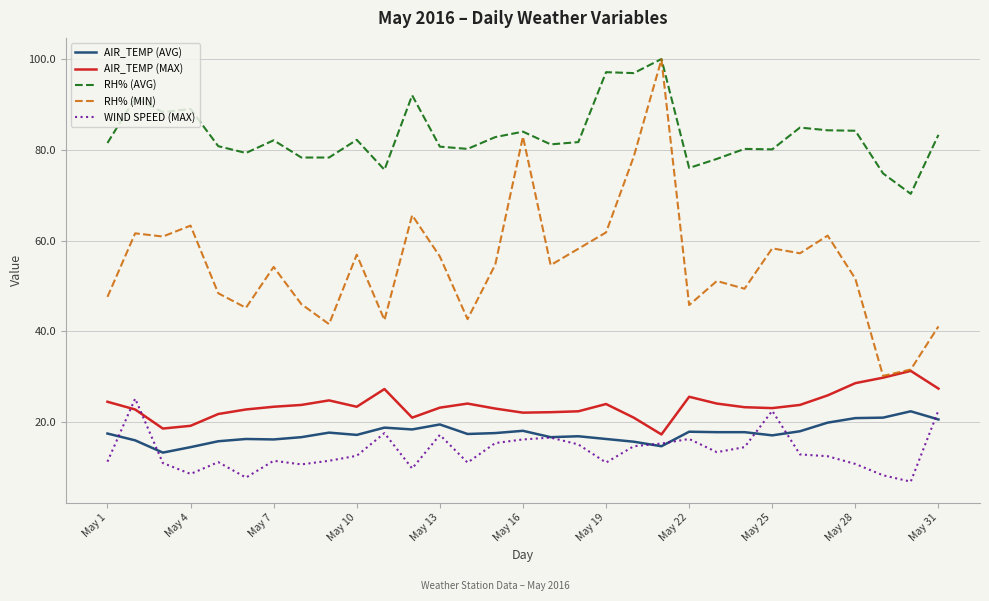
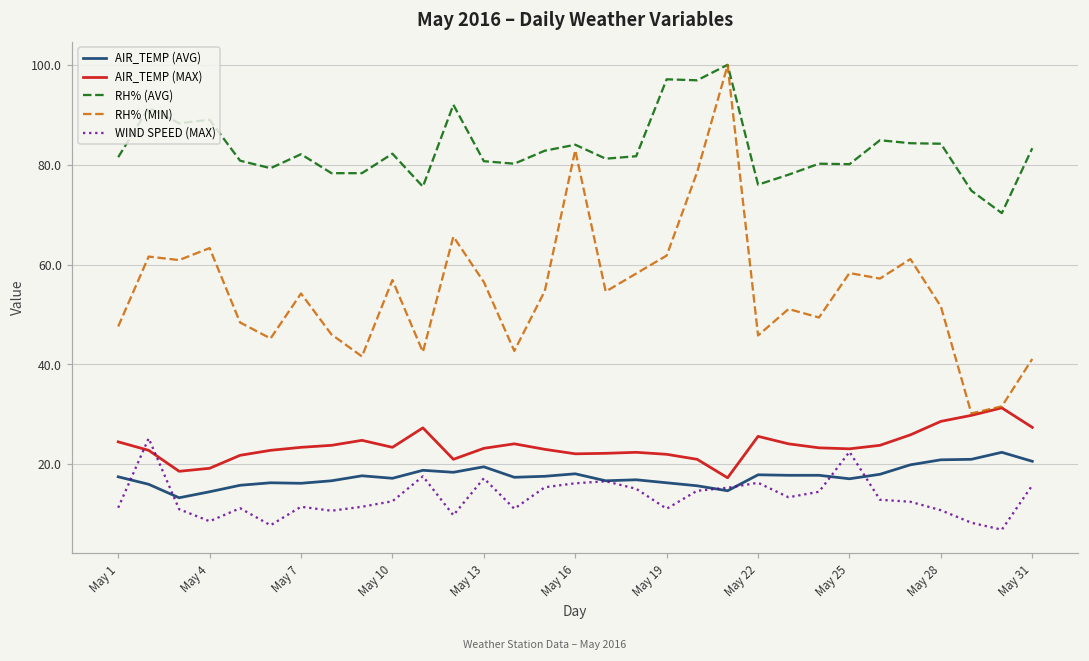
AIR_TEMP (MAX), May 19: 24 -> 22
WIND SPEED (MAX), May 31: 23 -> 16
